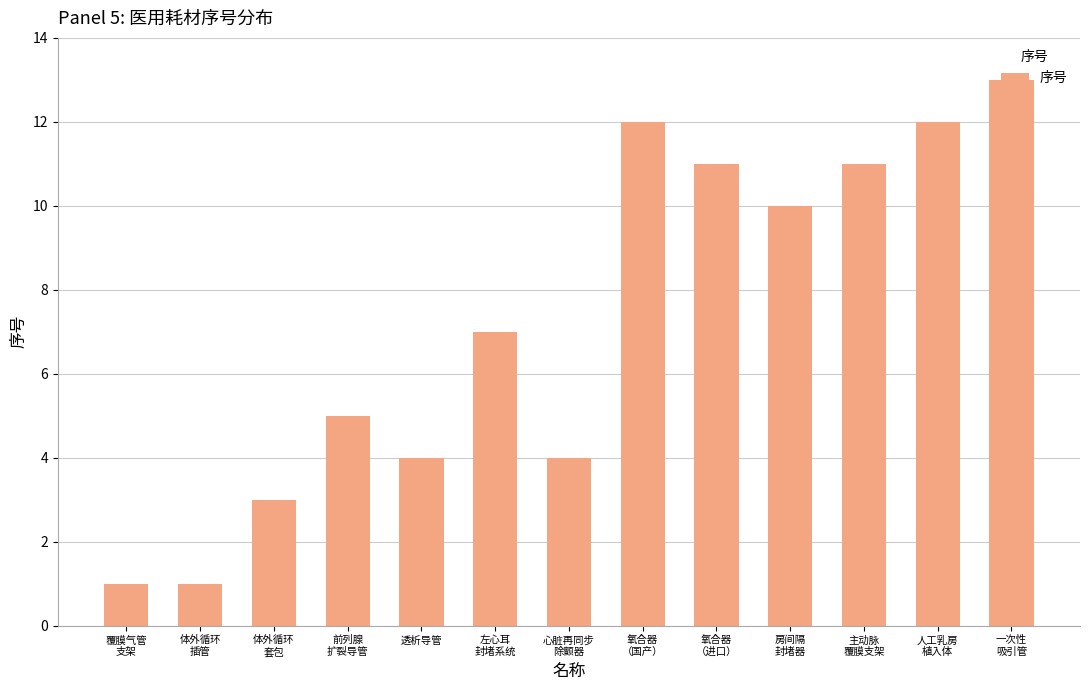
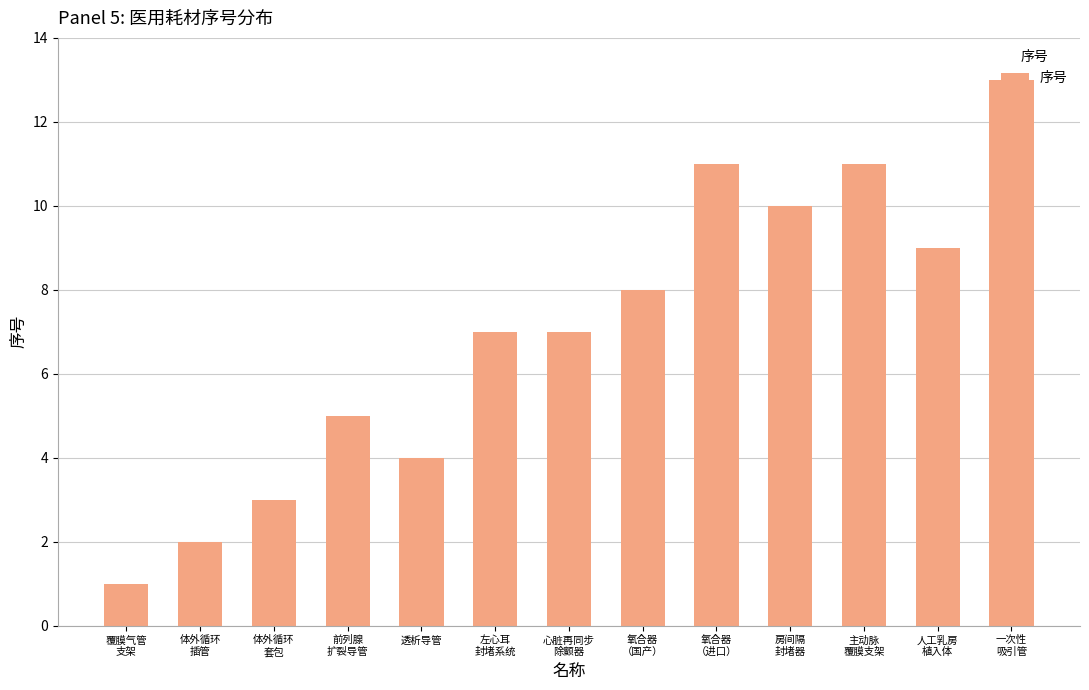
体外循环 插管: 1 -> 2
心脏再同步 除颤器: 4 -> 7
氧合器 （国产）: 12 -> 8
人工乳房 植入体: 12 -> 9
